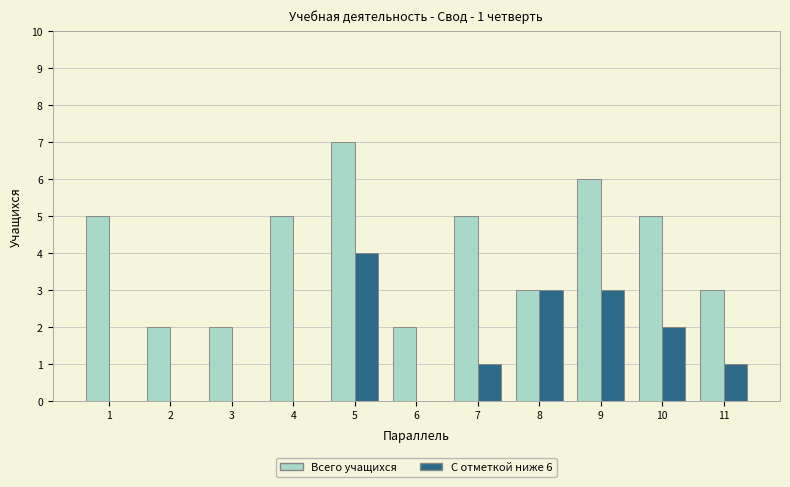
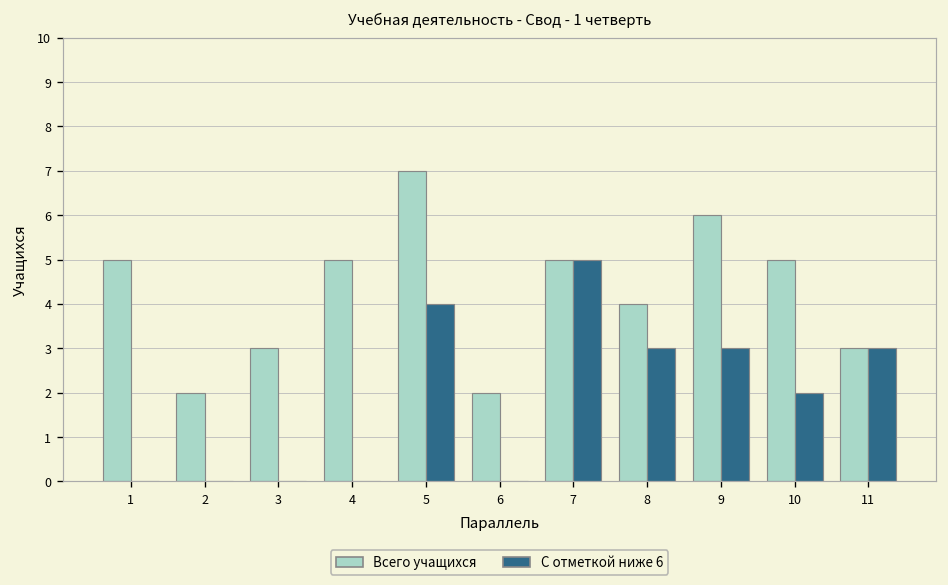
Всего учащихся, 3: 2 -> 3
С отметкой ниже 6, 7: 1 -> 5
Всего учащихся, 8: 3 -> 4
С отметкой ниже 6, 11: 1 -> 3
